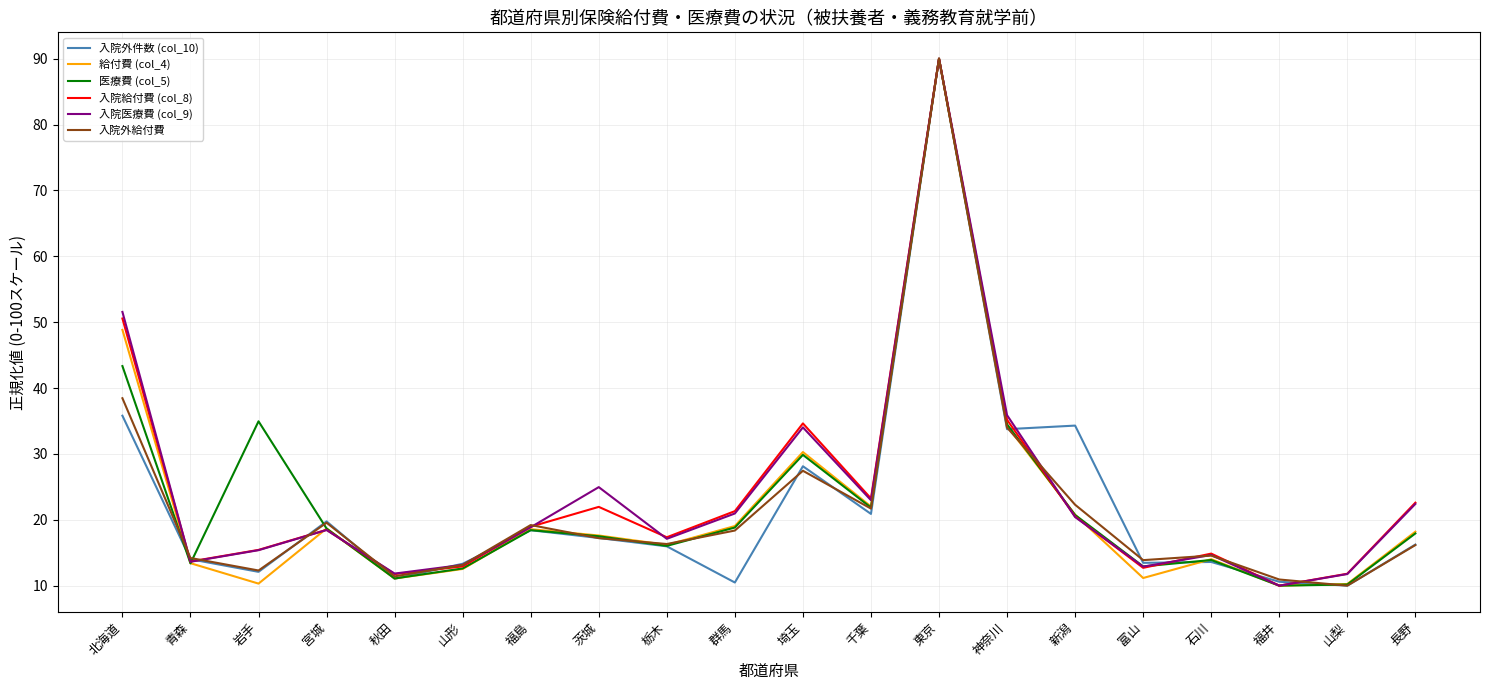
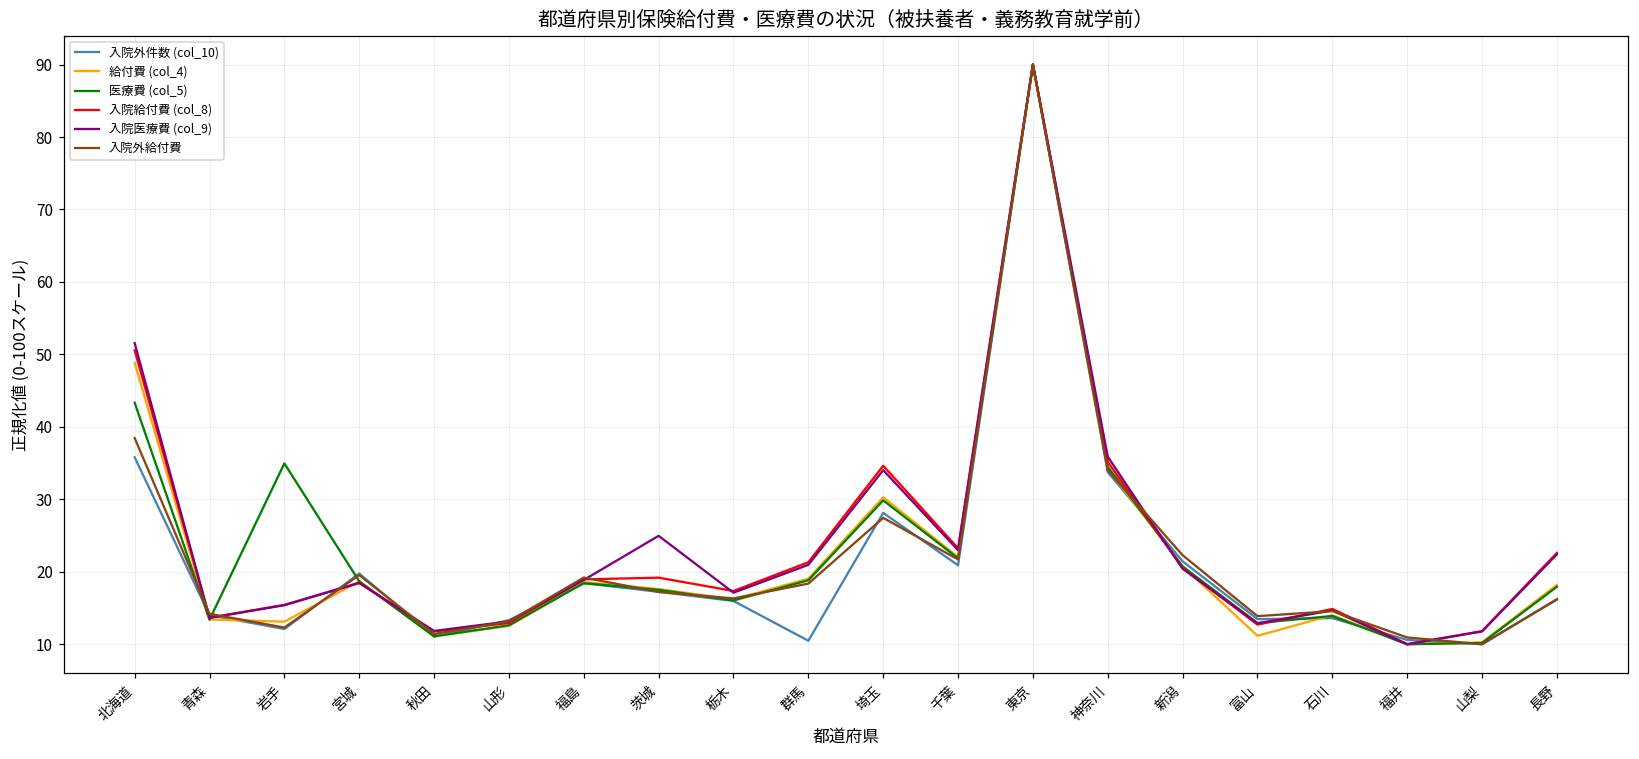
給付費 (col_4), 岩手: 10 -> 13
入院給付費 (col_8), 茨城: 22 -> 19
入院外件数 (col_10), 新潟: 34 -> 21
